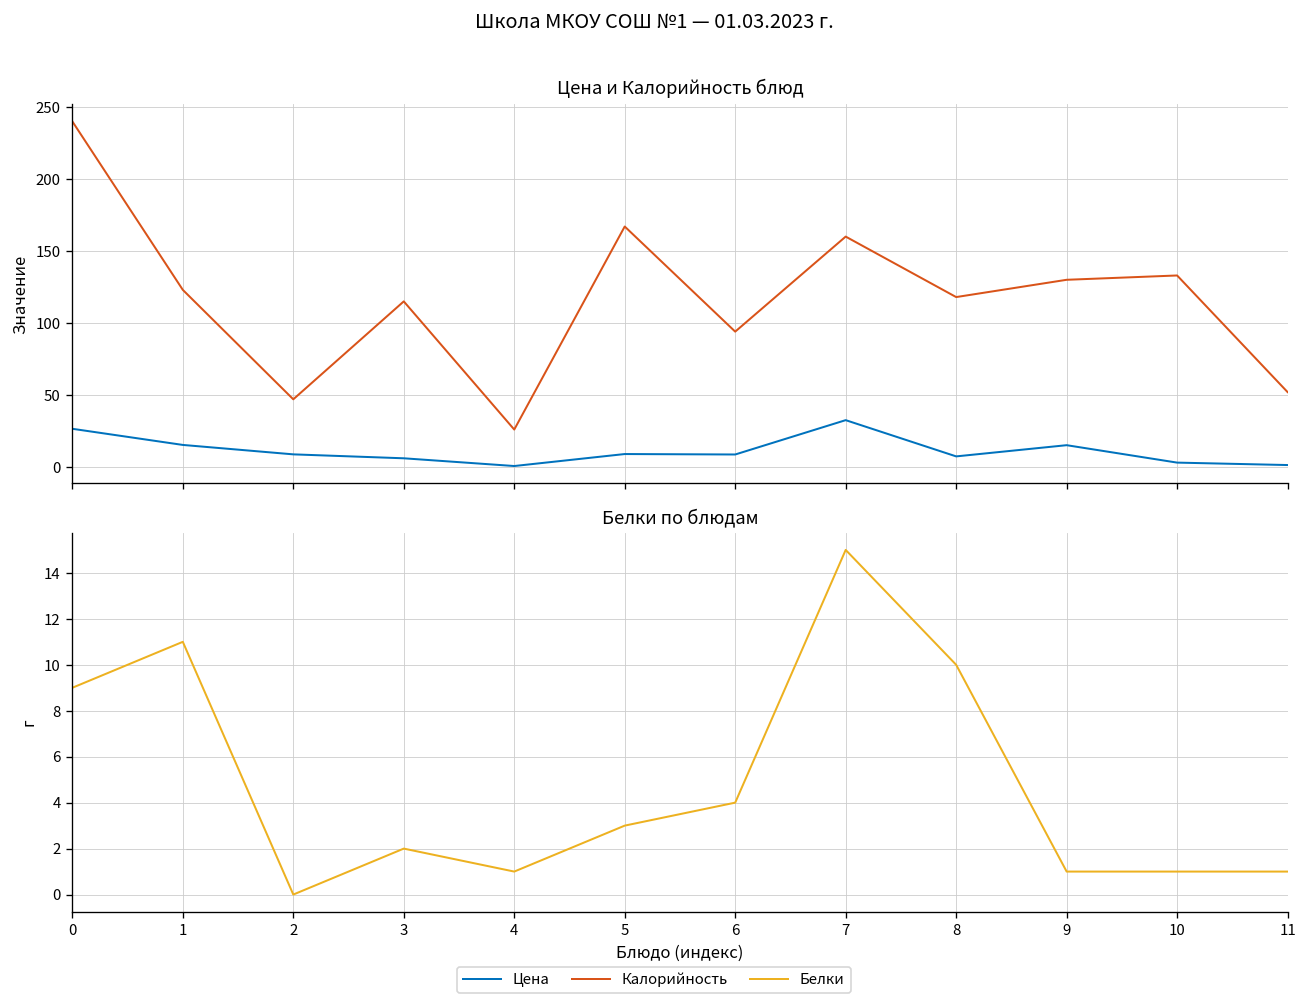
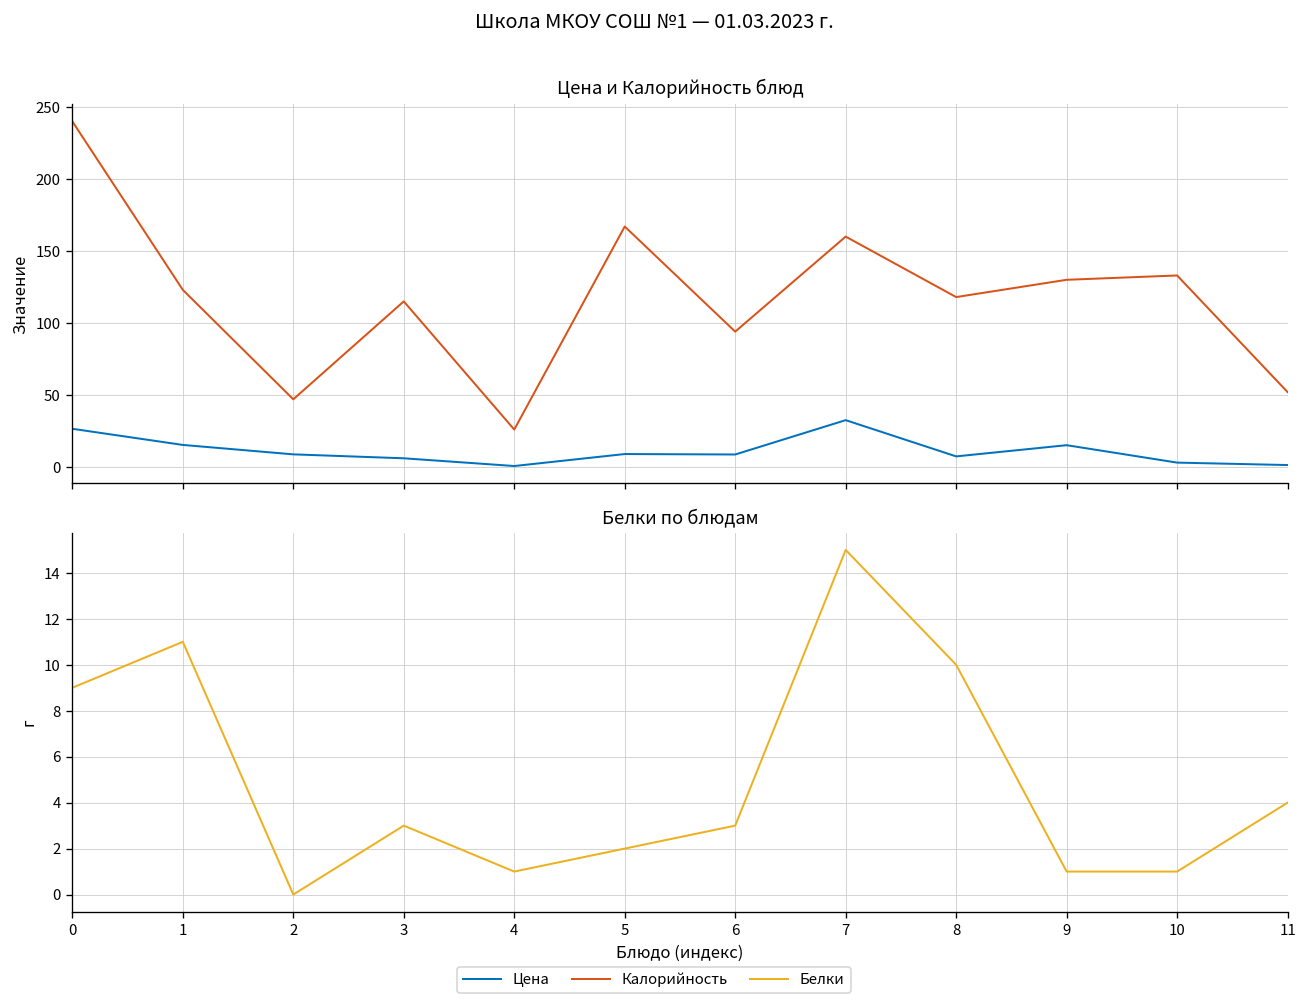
Белки по блюдам, 3: 2 -> 3
Белки по блюдам, 5: 3 -> 2
Белки по блюдам, 6: 4 -> 3
Белки по блюдам, 11: 1 -> 4
